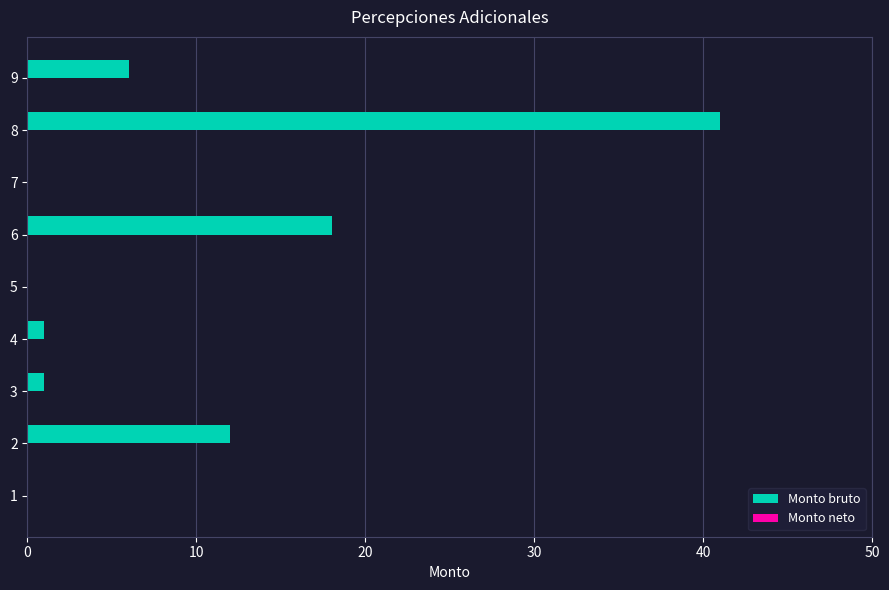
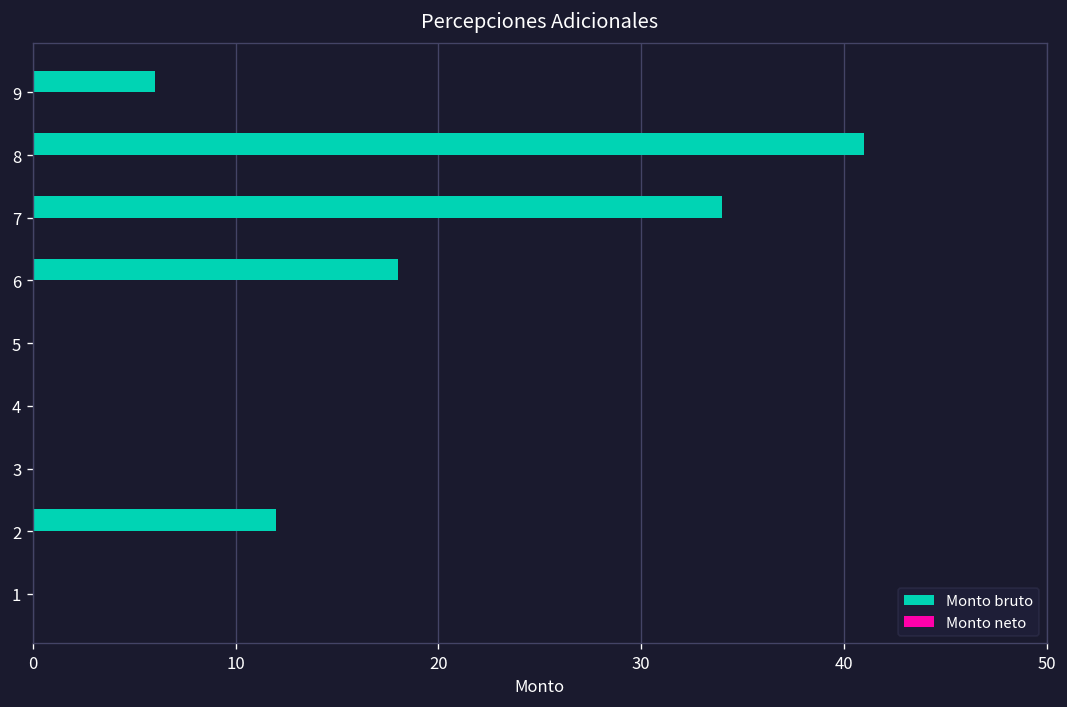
Monto bruto, 7: 0 -> 34
Monto bruto, 4: 1 -> 0
Monto bruto, 3: 1 -> 0
